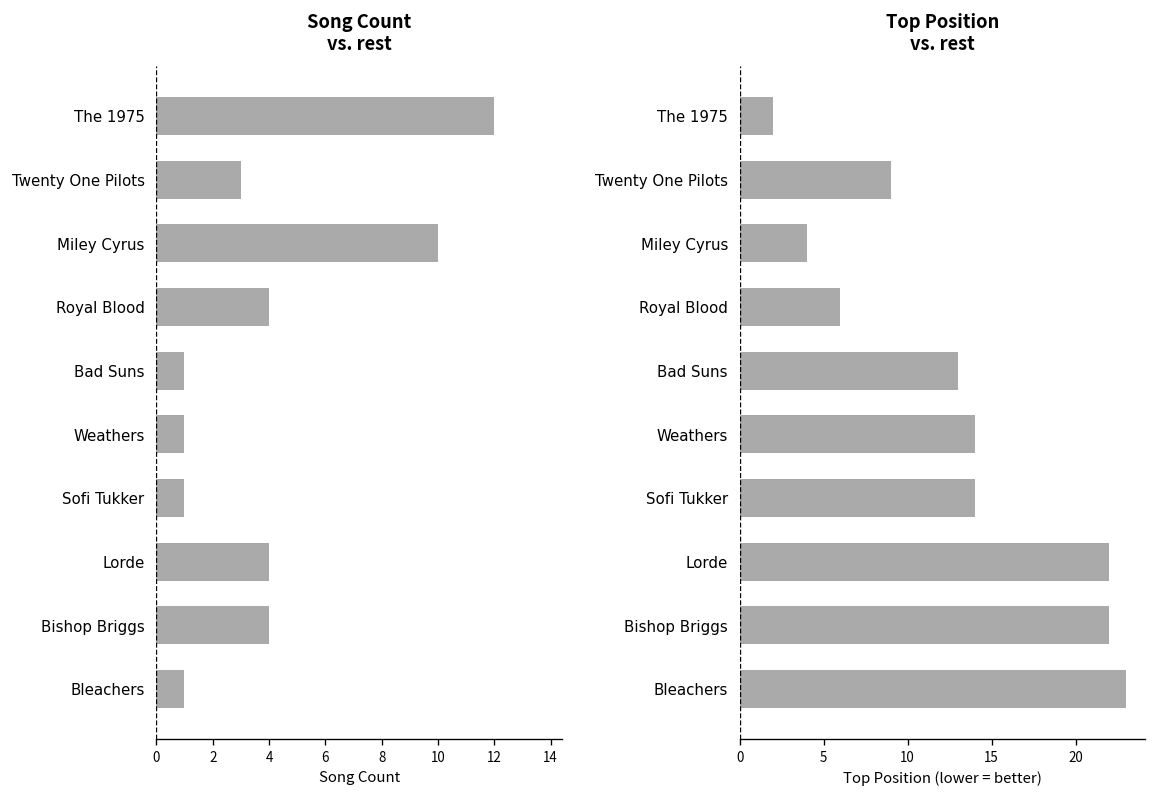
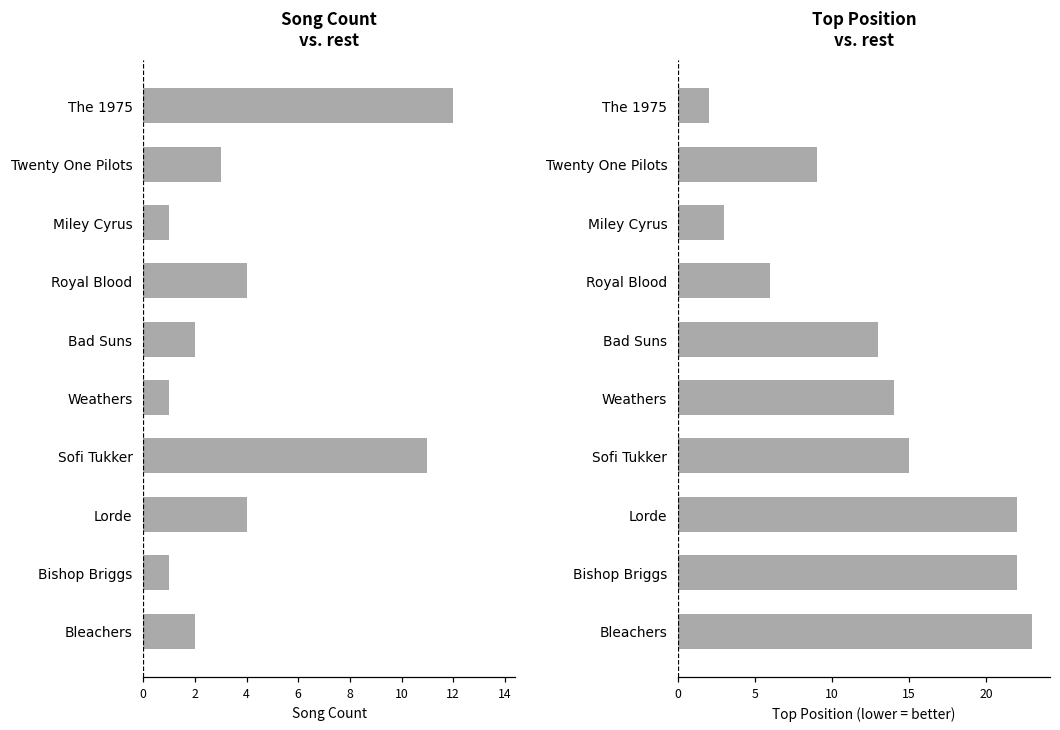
Song Count vs. rest, Miley Cyrus: 10 -> 1
Song Count vs. rest, Bad Suns: 1 -> 2
Song Count vs. rest, Sofi Tukker: 1 -> 11
Song Count vs. rest, Bishop Briggs: 4 -> 1
Song Count vs. rest, Bleachers: 1 -> 2
Top Position vs. rest, Miley Cyrus: 4 -> 3
Top Position vs. rest, Sofi Tukker: 14 -> 15
